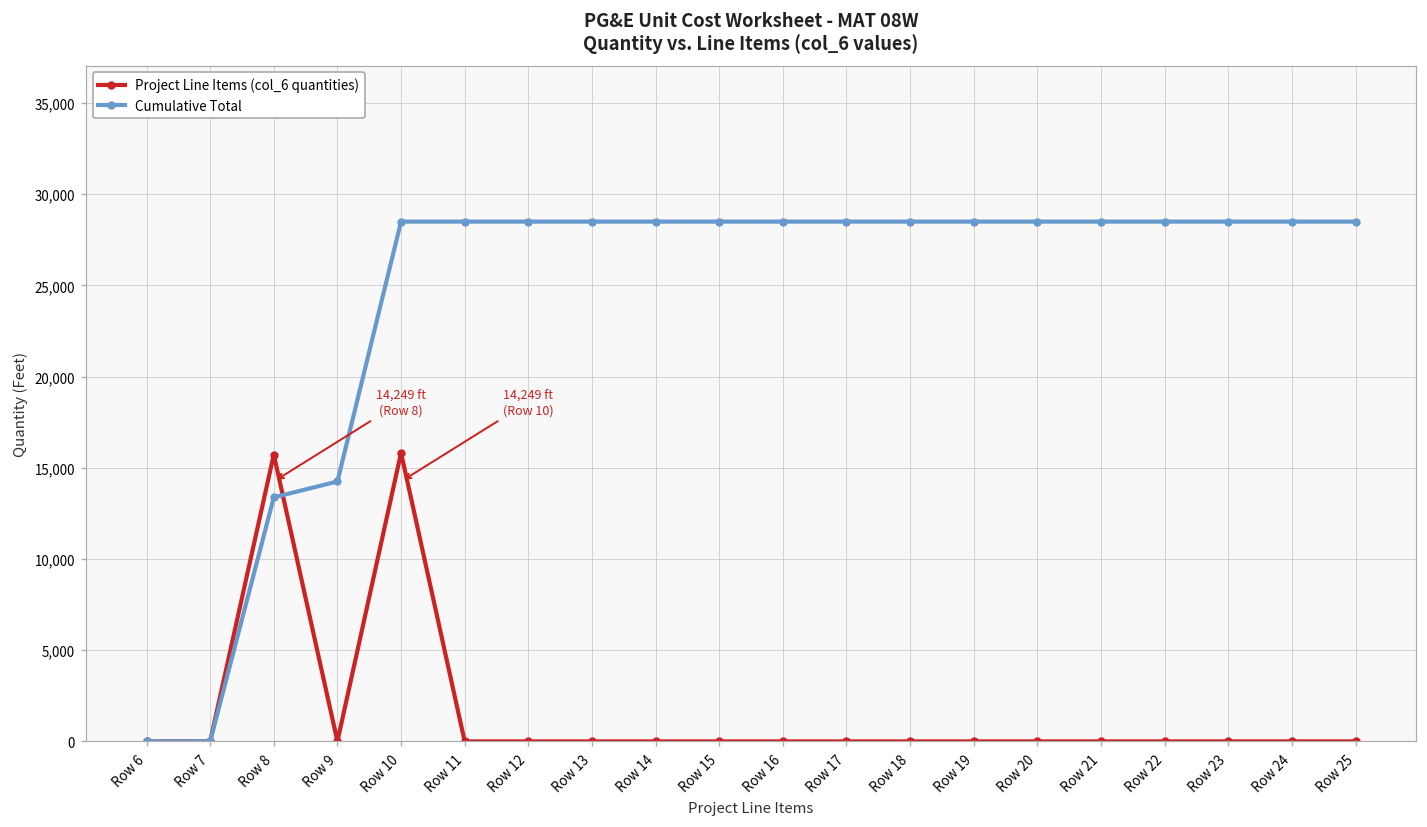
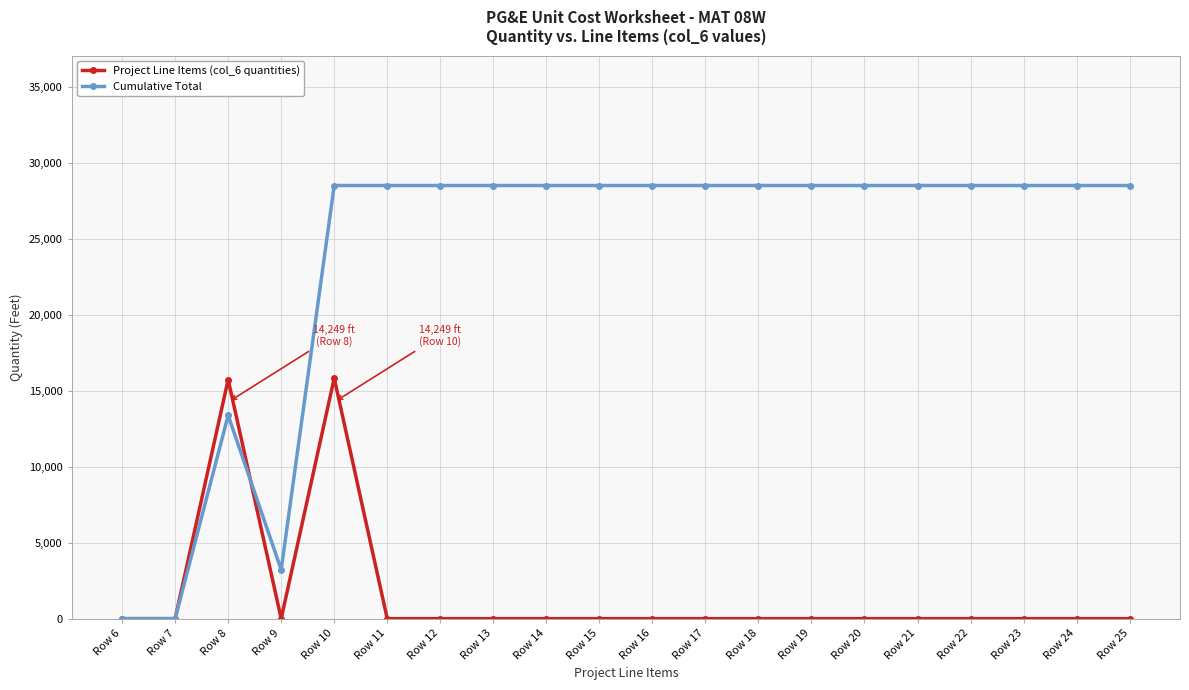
Cumulative Total, Row 9: 14,200 -> 3,200
